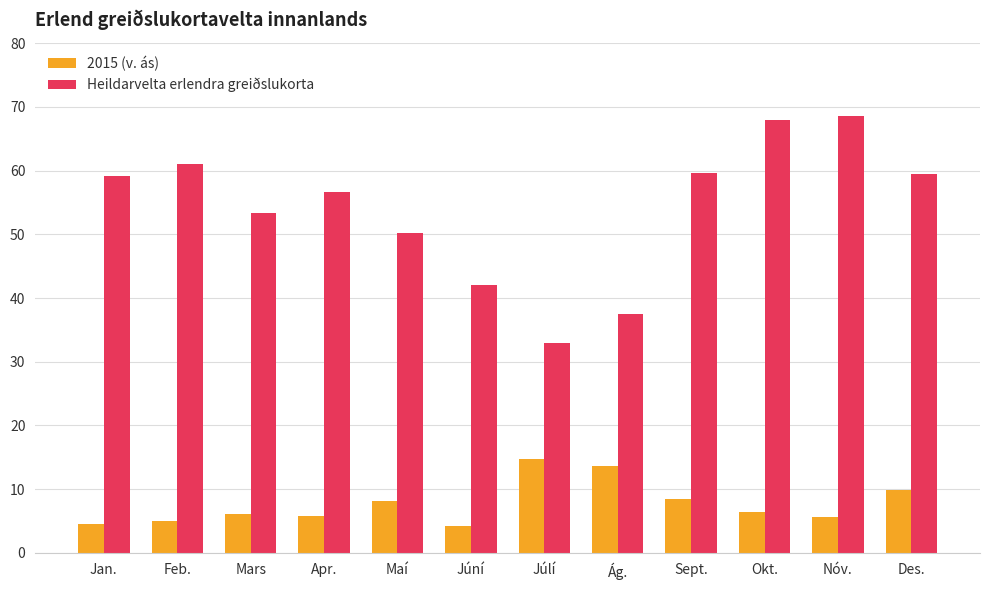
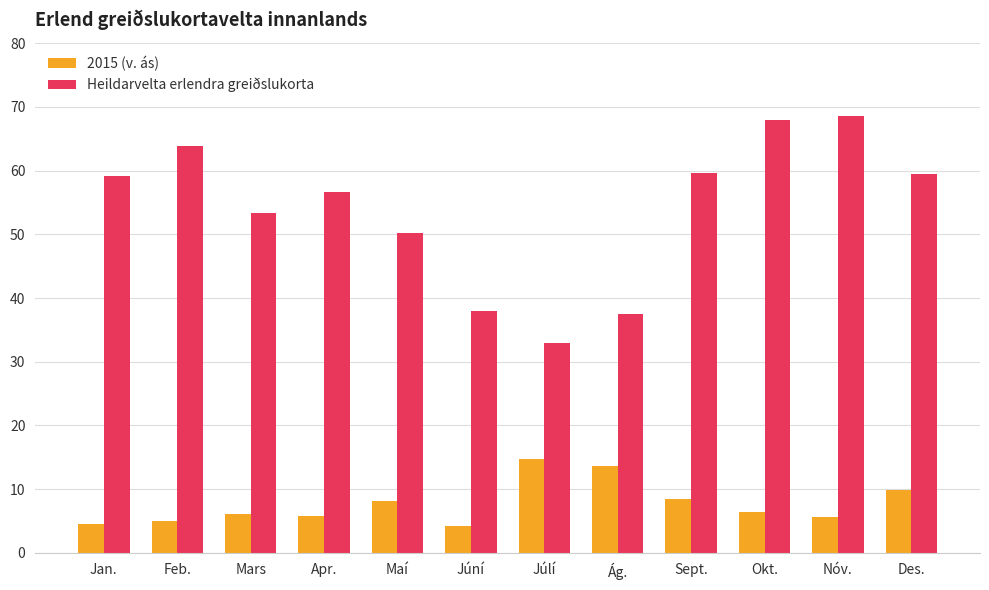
Heildarvelta erlendra greiðslukorta, Feb.: 61 -> 64
Heildarvelta erlendra greiðslukorta, Júní: 42 -> 38
